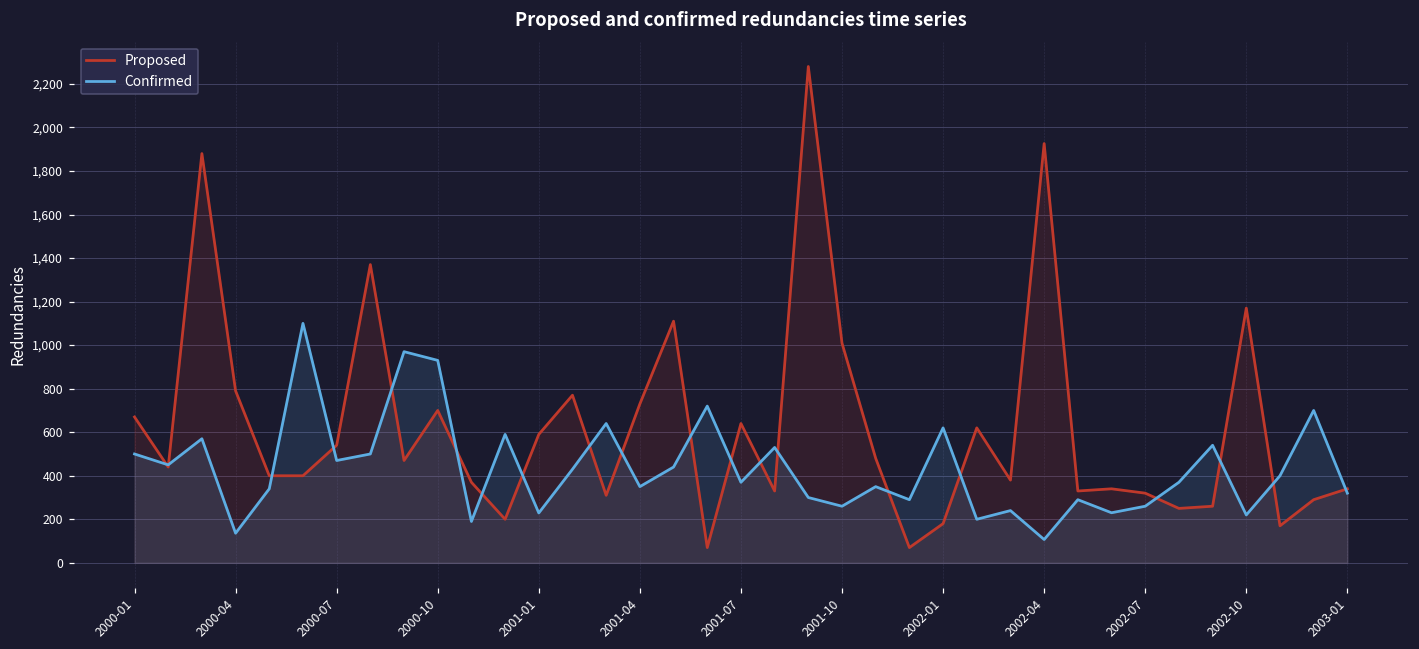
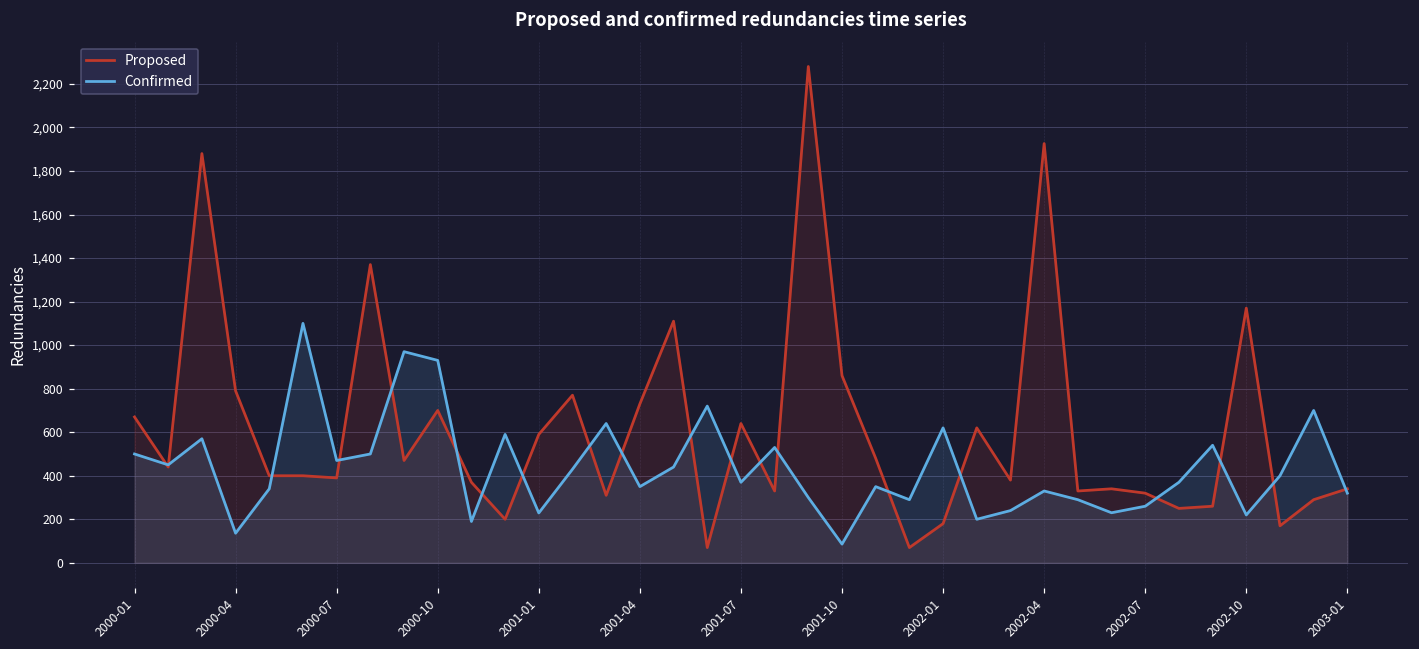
Proposed, 2000-07: 540 -> 390
Proposed, 2001-10: 1,010 -> 860
Confirmed, 2001-10: 260 -> 90
Confirmed, 2002-04: 110 -> 330
